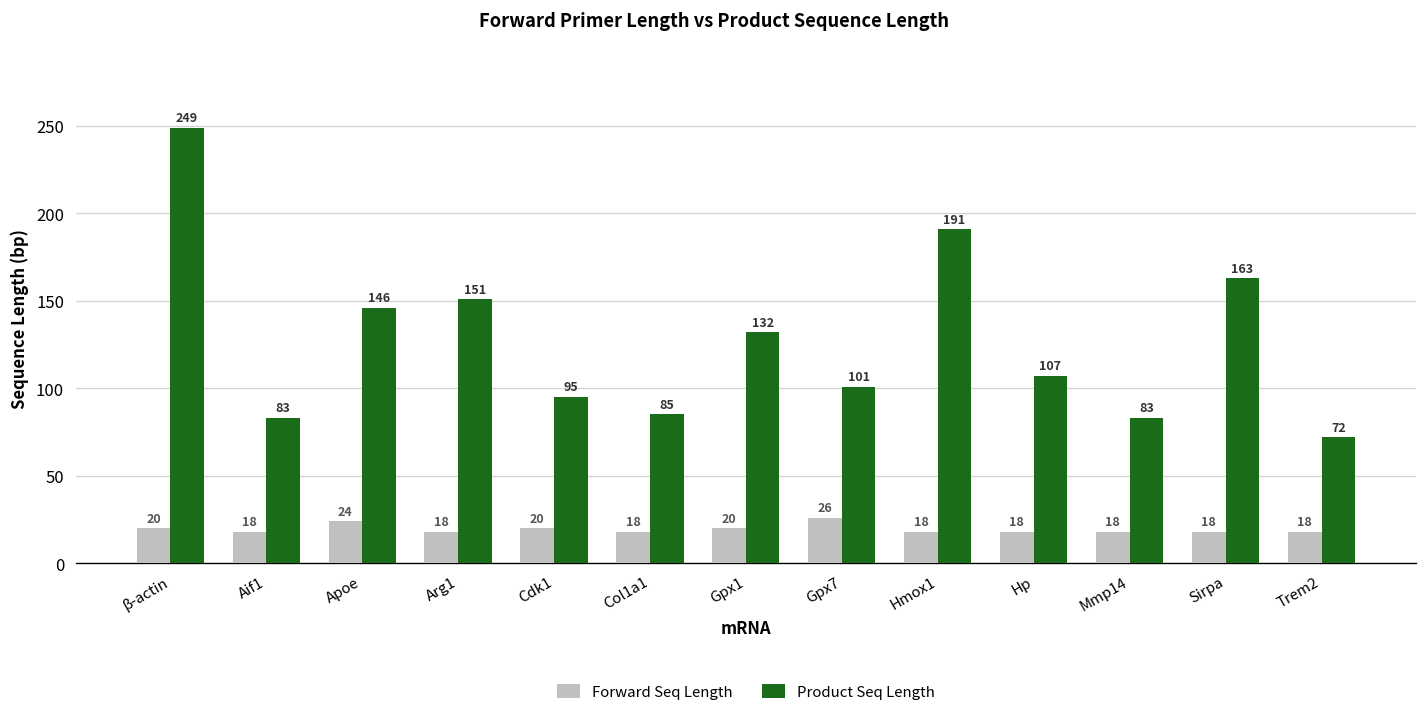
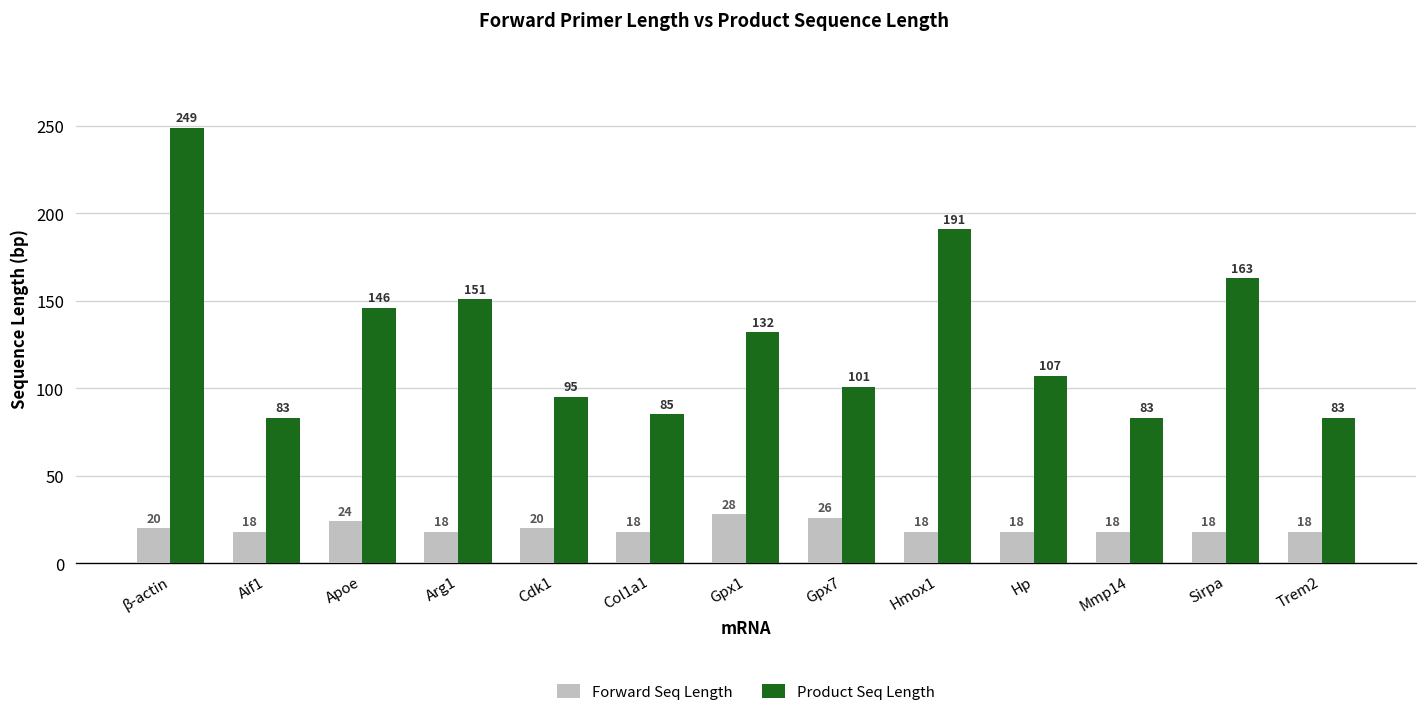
Forward Seq Length, Gpx1: 20 -> 28
Product Seq Length, Trem2: 72 -> 83
